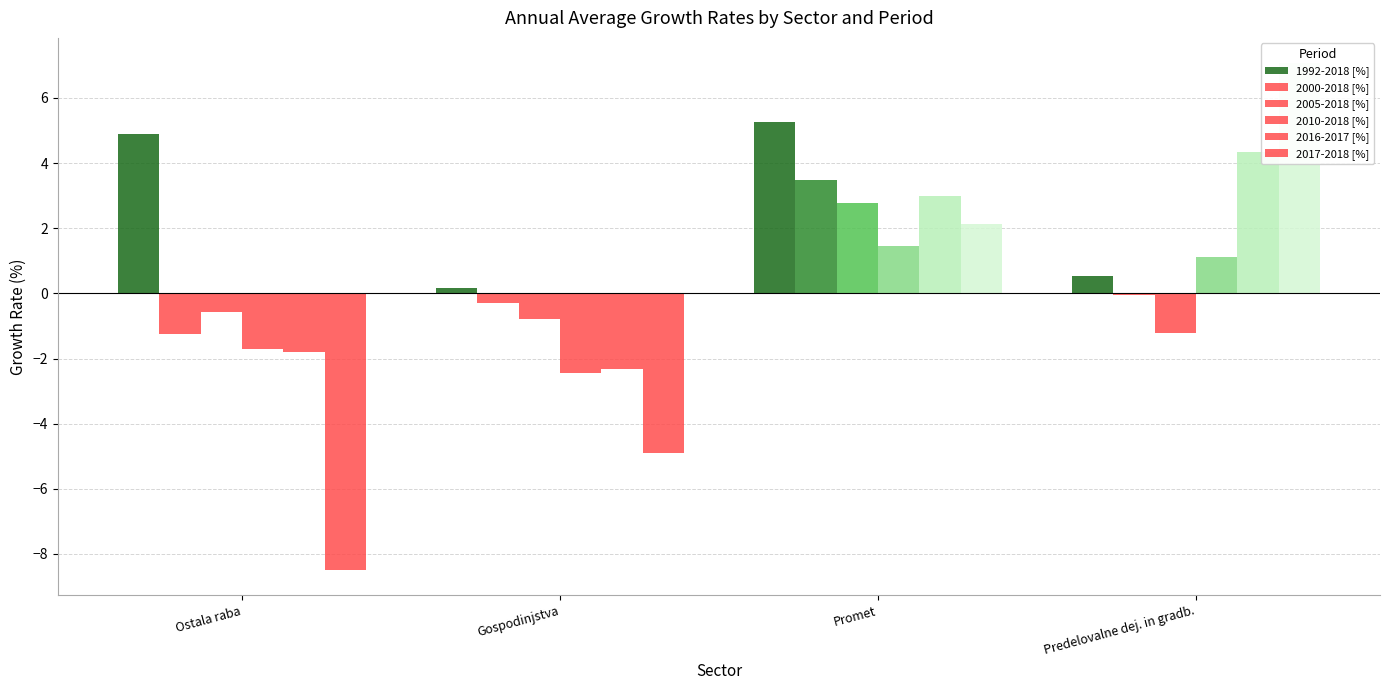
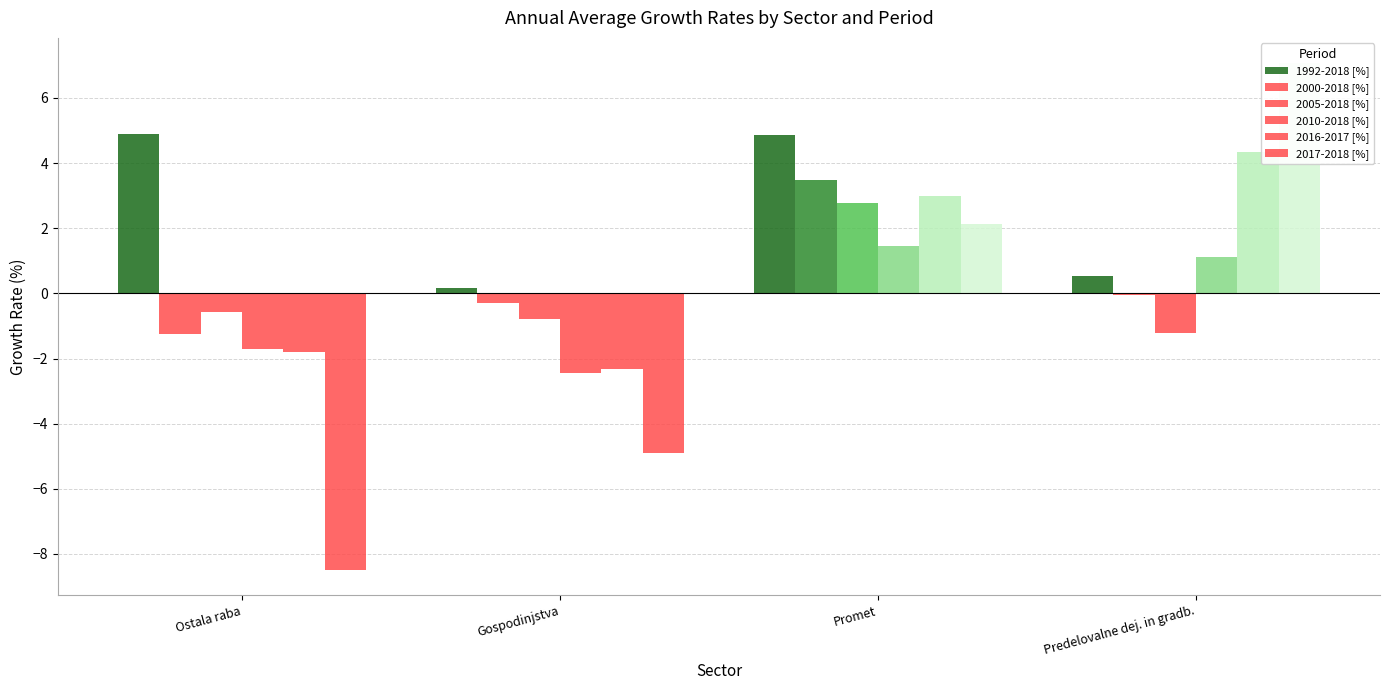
1992-2018 [%], Promet: 5.3 -> 4.9
